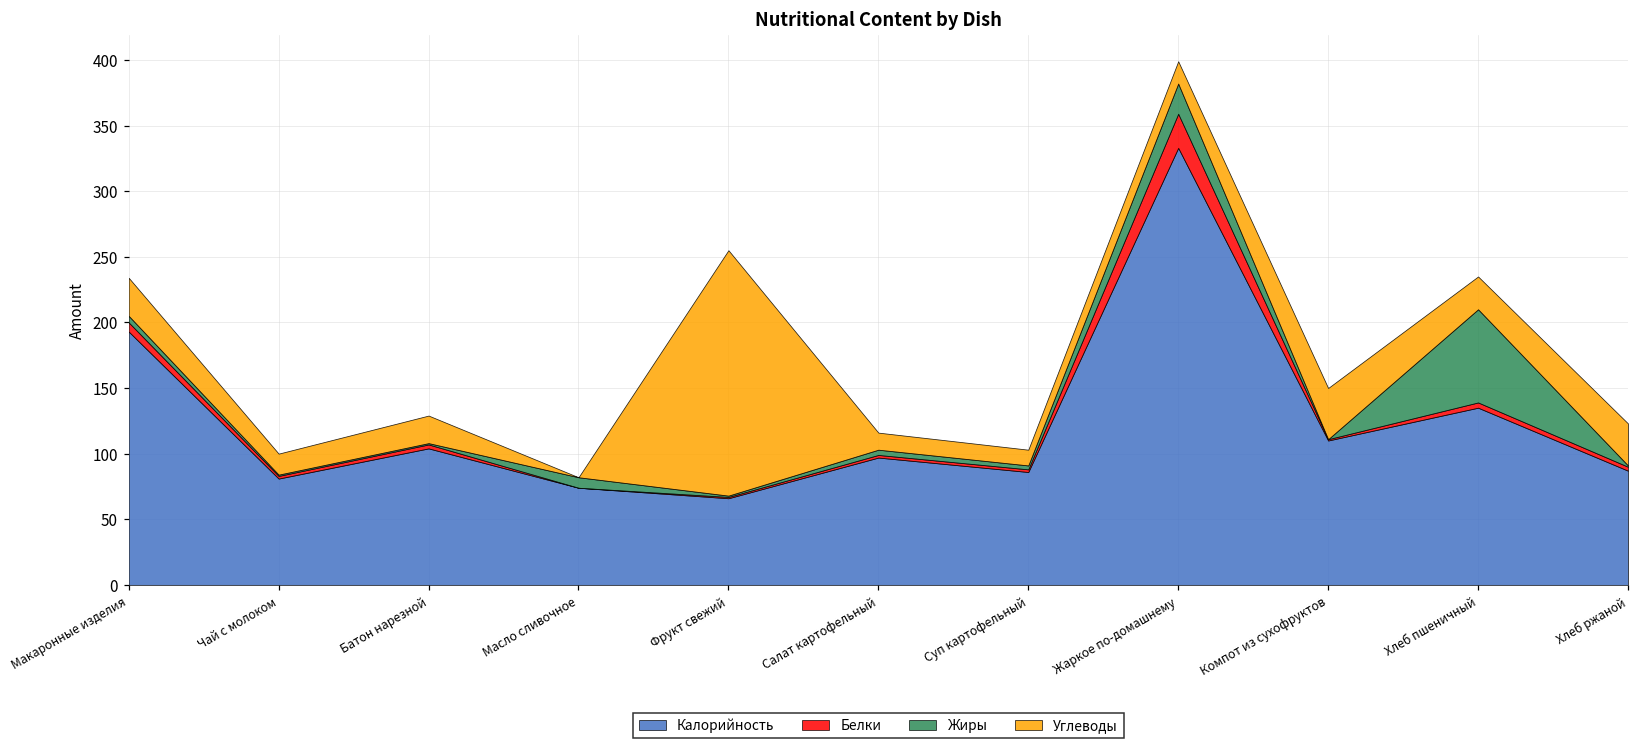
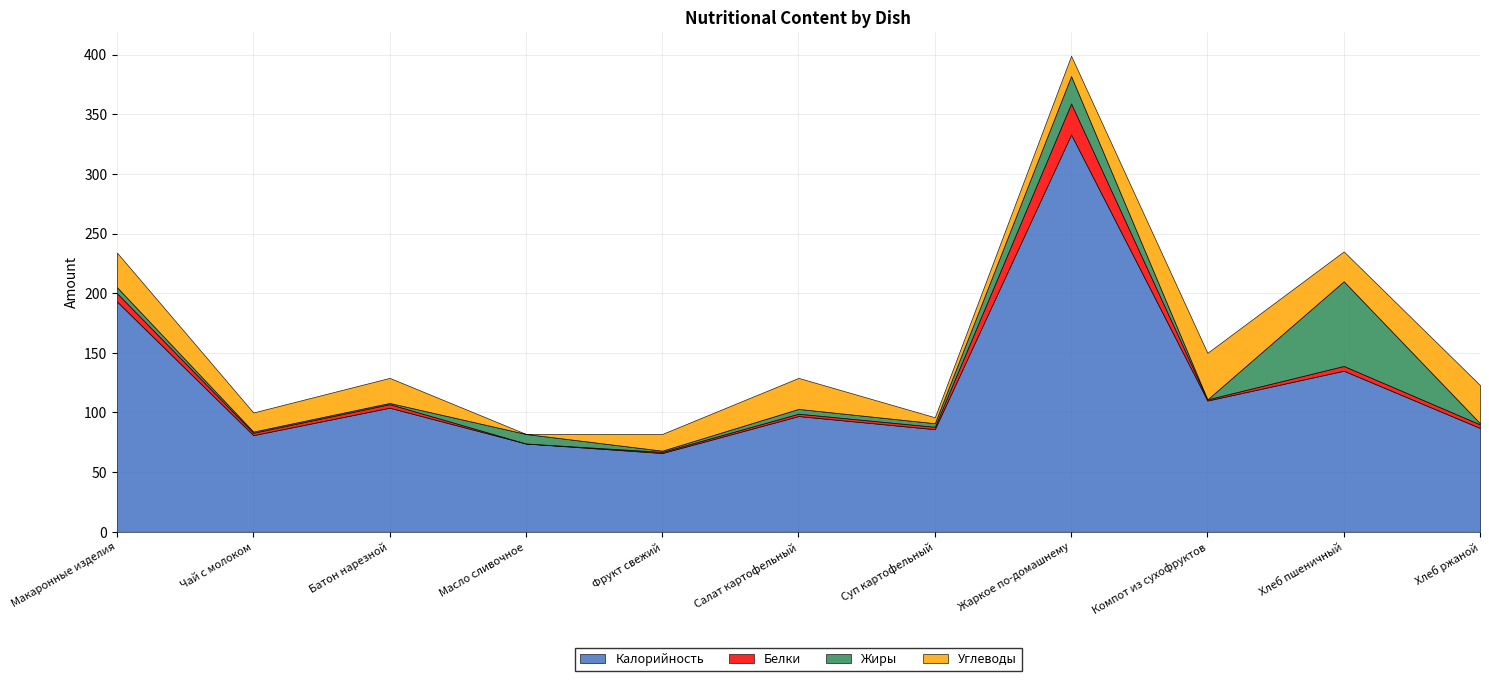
Углеводы, Фрукт свежий: 187 -> 14
Углеводы, Салат картофельный: 13 -> 26
Углеводы, Суп картофельный: 12 -> 5
